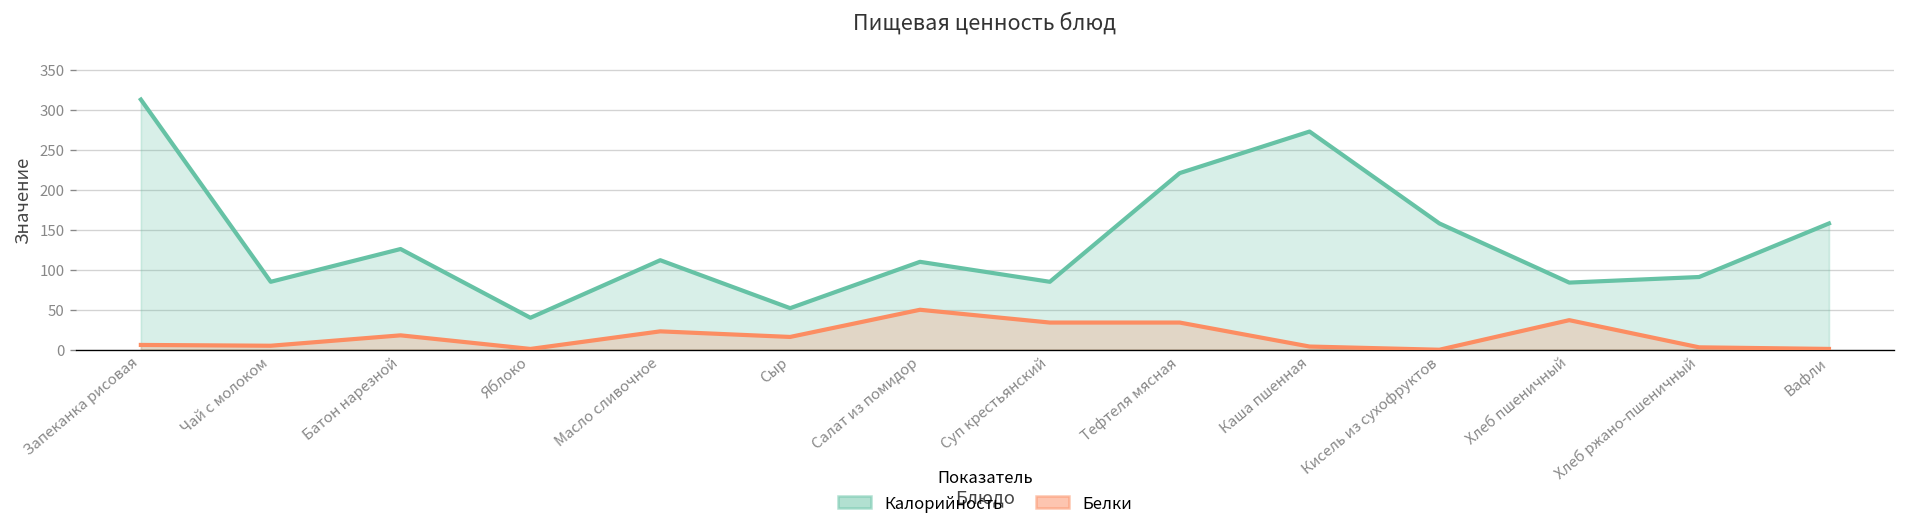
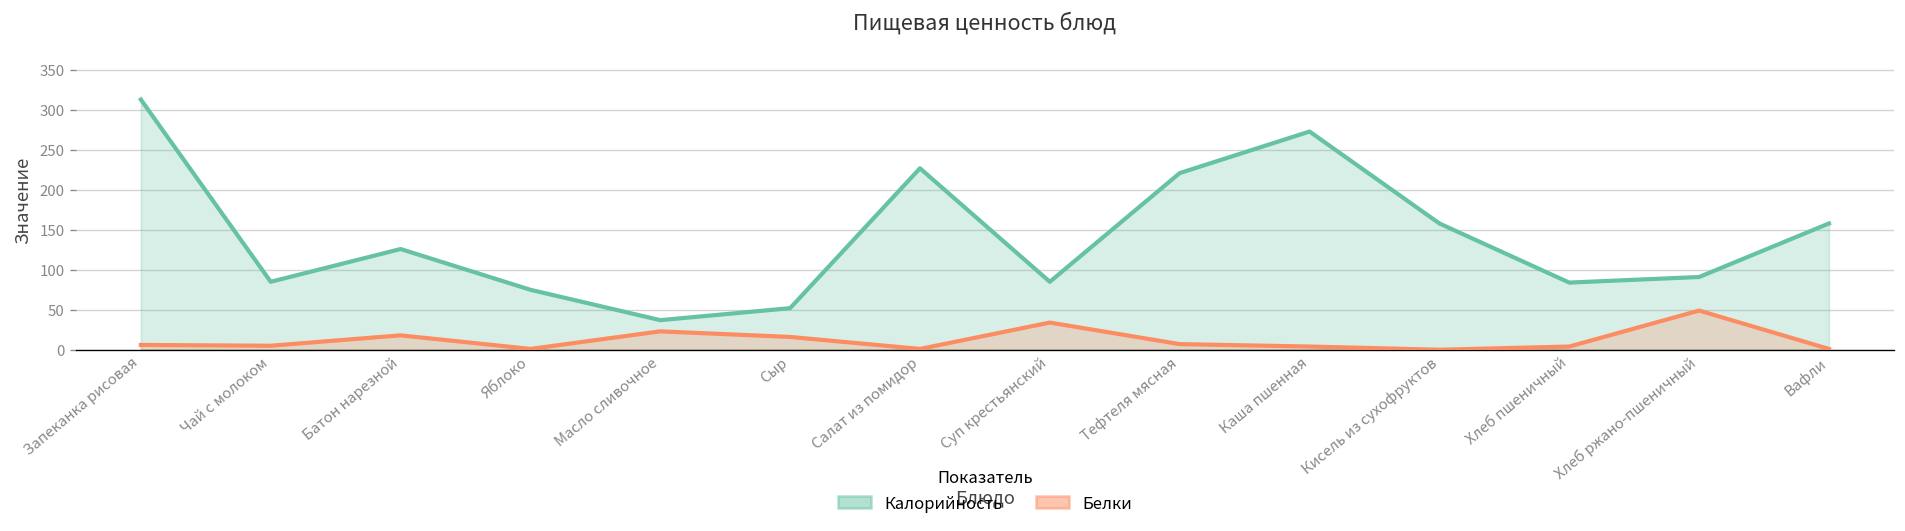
Калорийность, Яблоко: 40 -> 80
Калорийность, Масло сливочное: 110 -> 40
Калорийность, Салат из помидор: 110 -> 230
Белки, Салат из помидор: 50 -> 0
Белки, Тефтеля мясная: 30 -> 10
Белки, Хлеб пшеничный: 40 -> 0
Белки, Хлеб ржано-пшеничный: 0 -> 50
